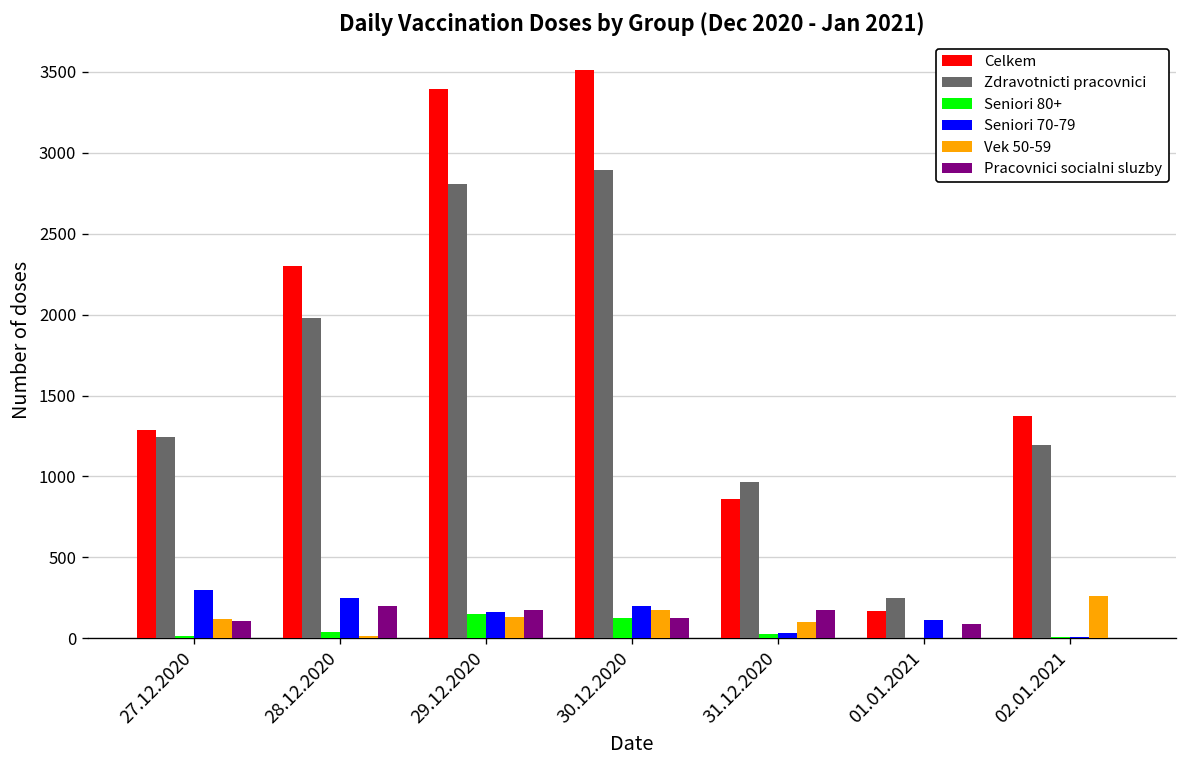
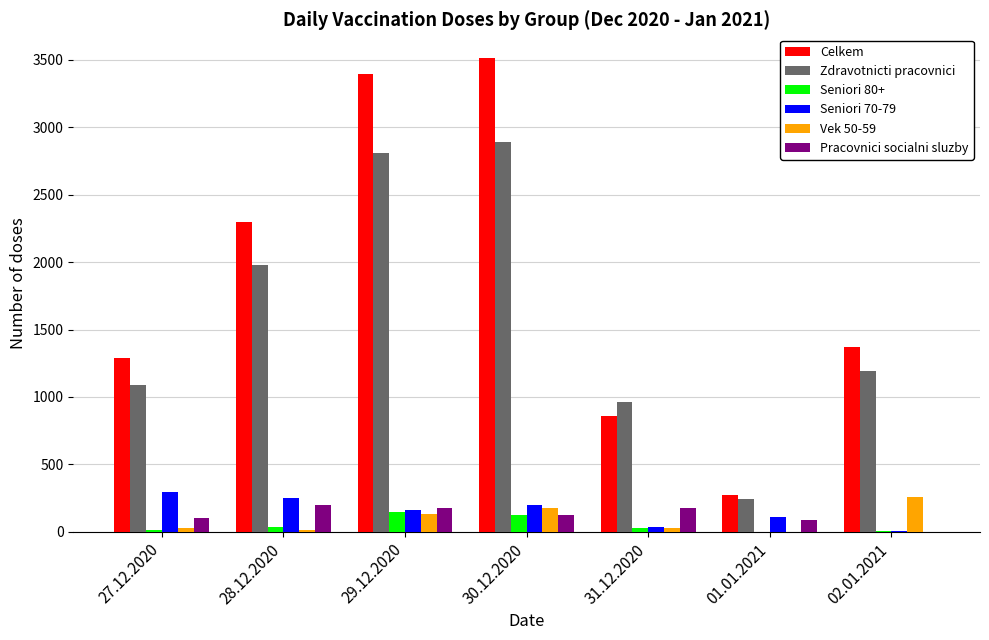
Zdravotnicti pracovnici, 27.12.2020: 1240 -> 1090
Vek 50-59, 27.12.2020: 120 -> 30
Vek 50-59, 31.12.2020: 100 -> 30
Celkem, 01.01.2021: 170 -> 270
